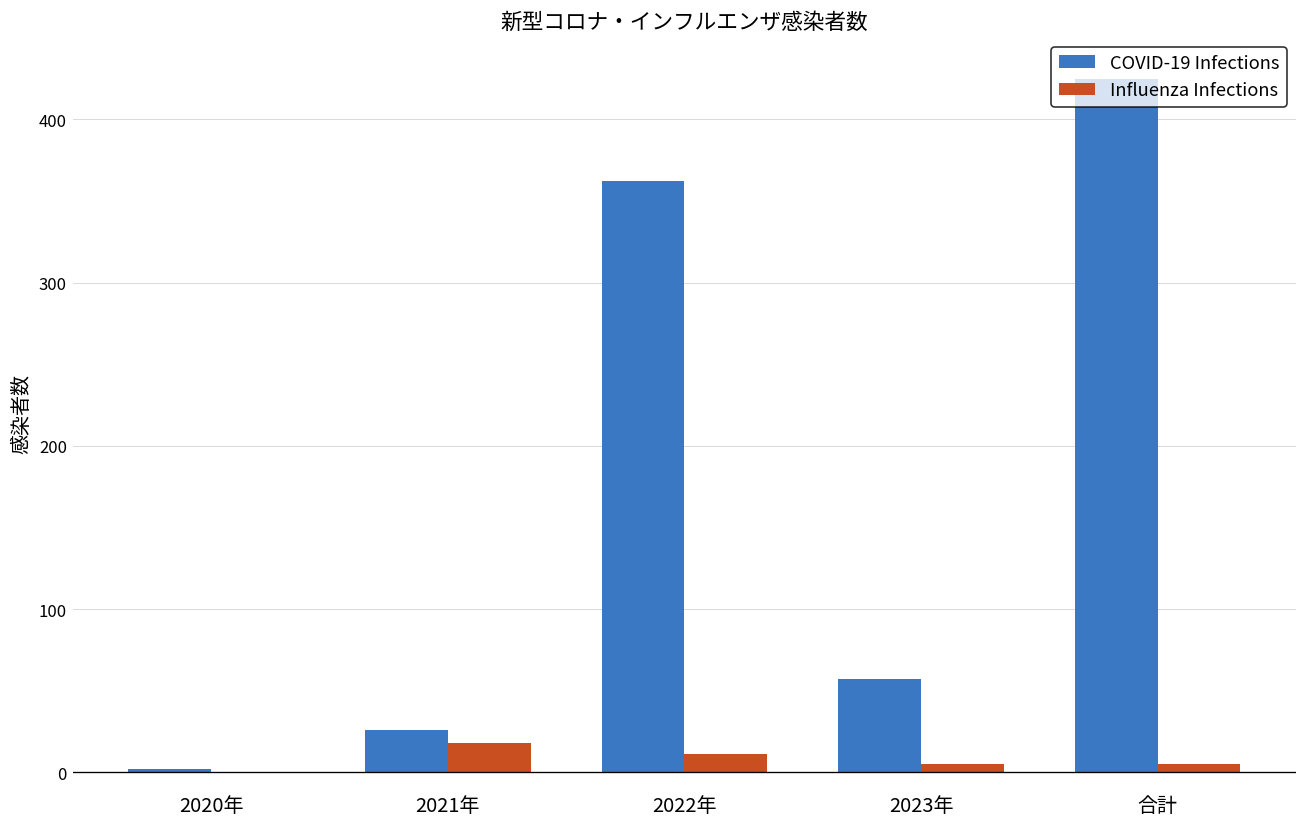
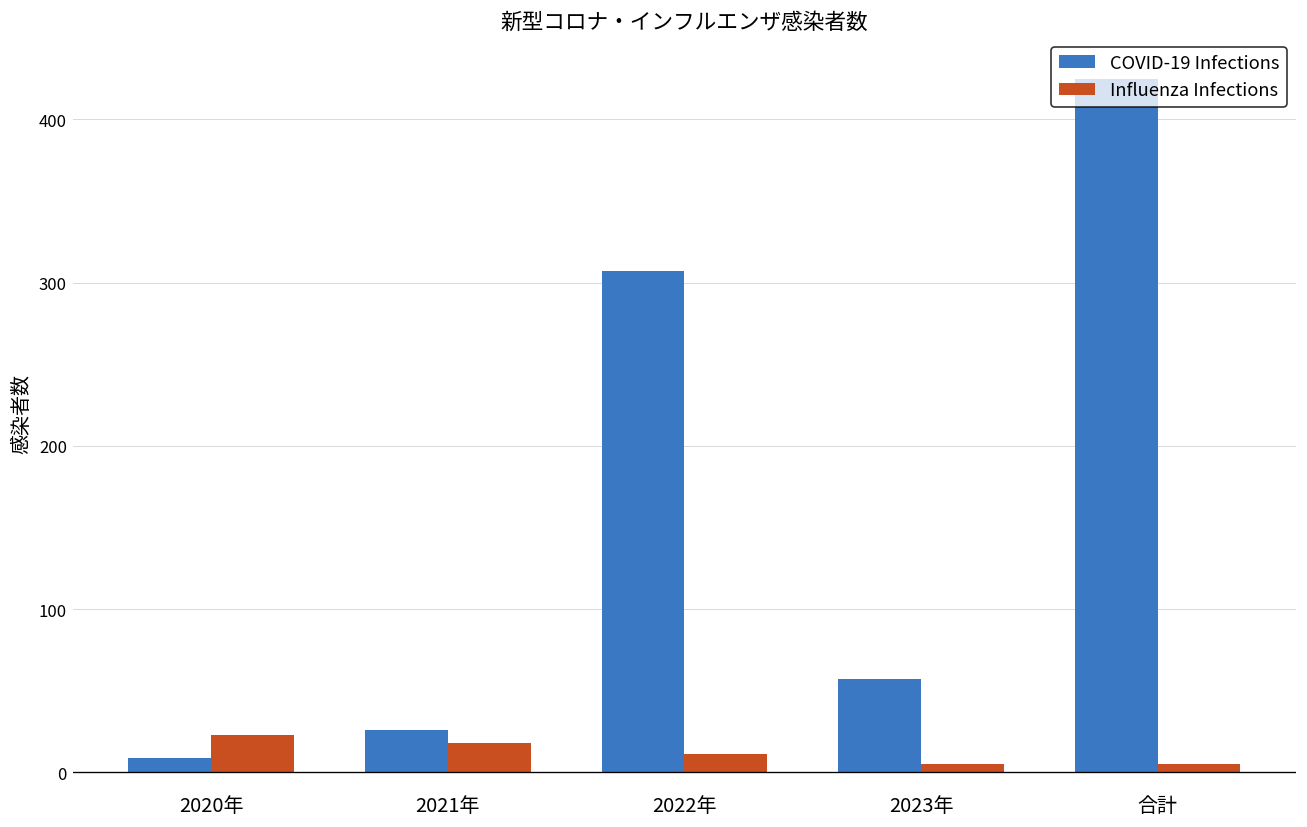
COVID-19 Infections, 2020年: 2 -> 9
Influenza Infections, 2020年: 0 -> 23
COVID-19 Infections, 2022年: 362 -> 307
